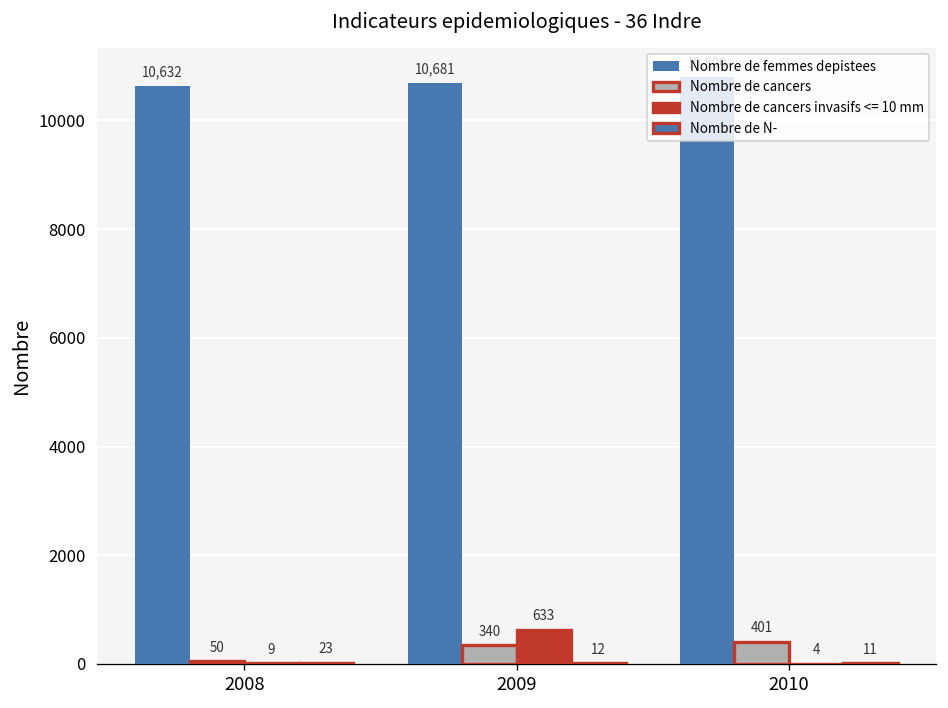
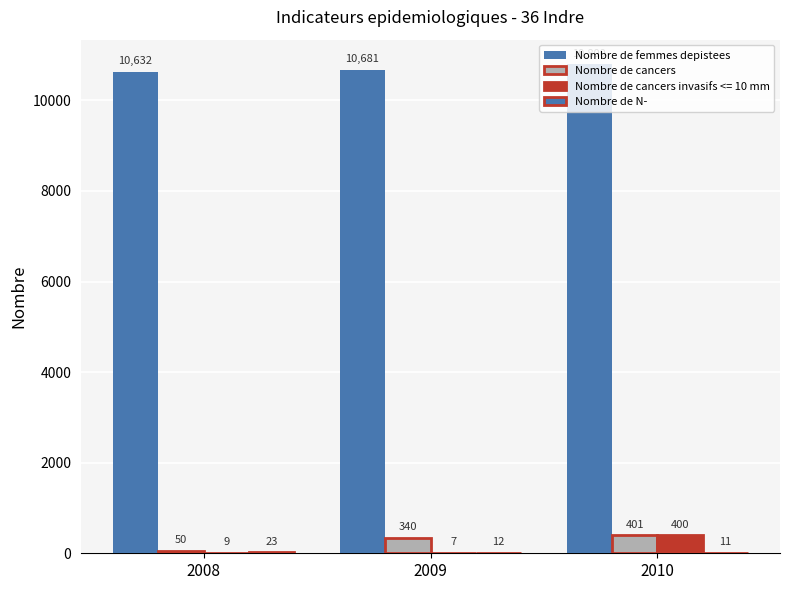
Nombre de cancers invasifs <= 10 mm, 2009: 633 -> 7
Nombre de cancers invasifs <= 10 mm, 2010: 4 -> 400
